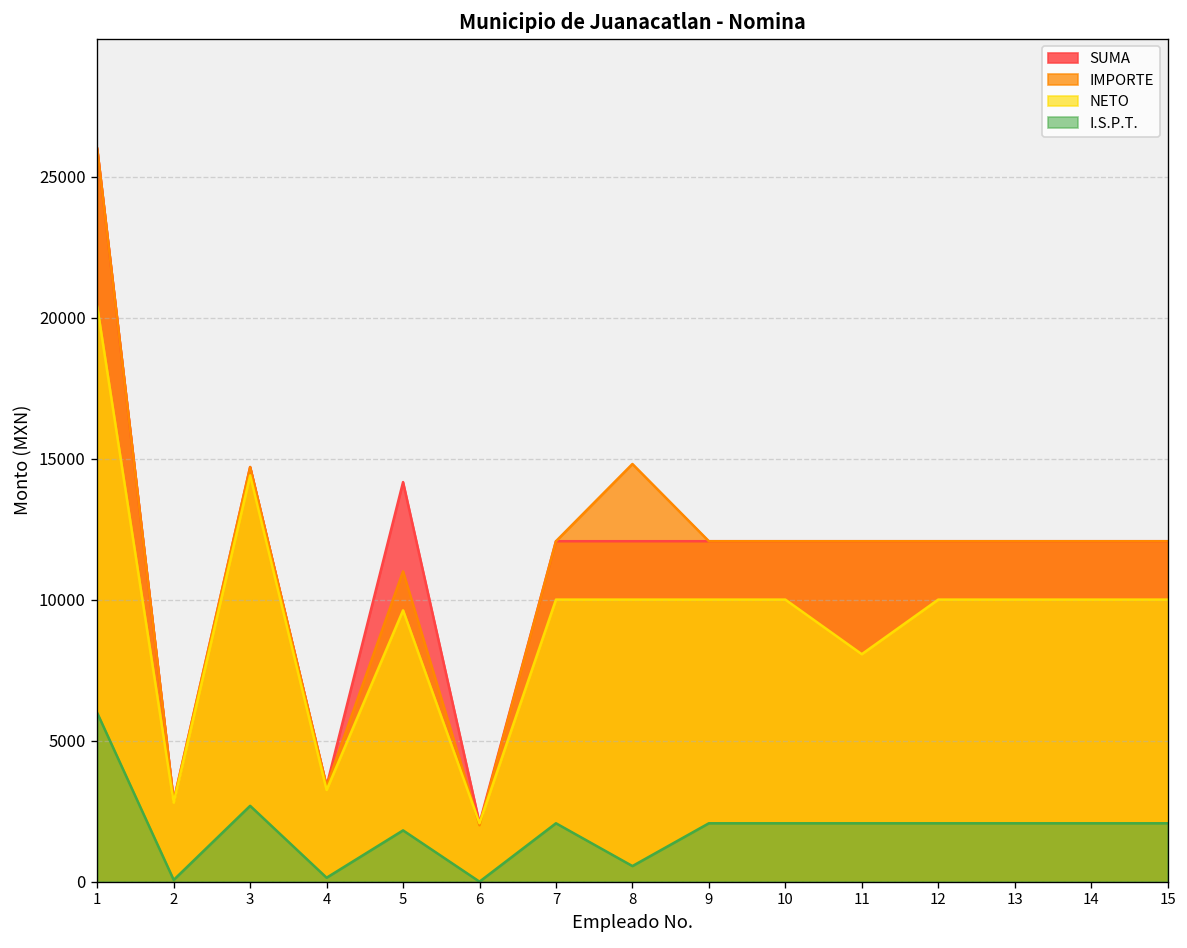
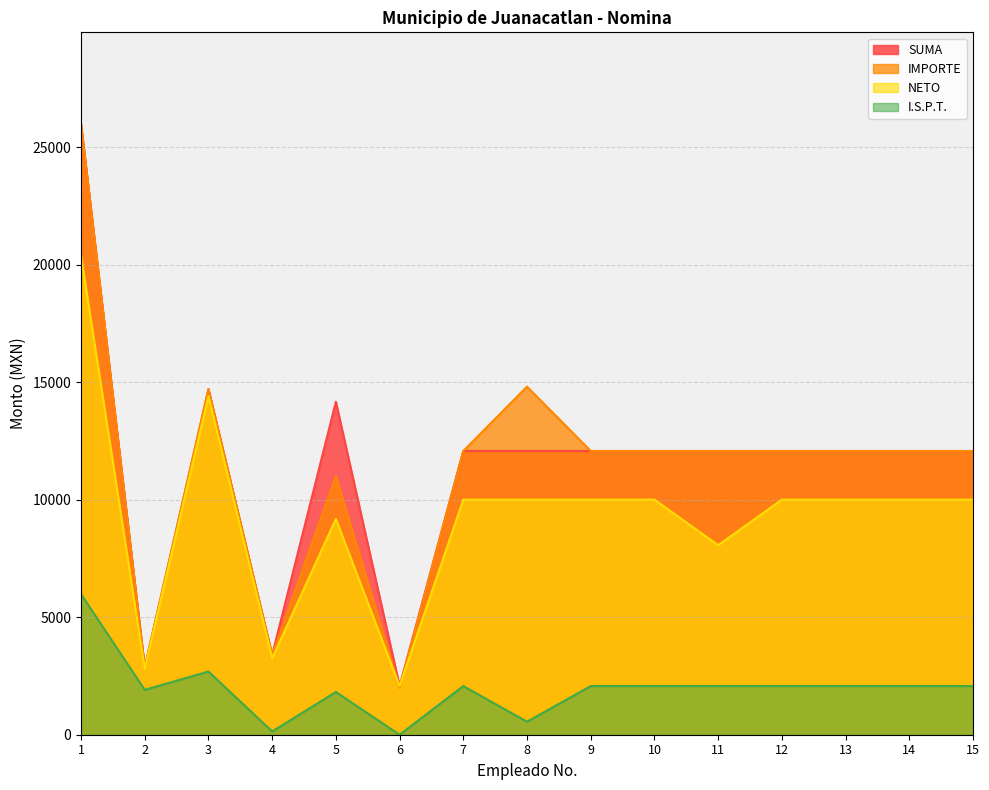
I.S.P.T., 2: 100 -> 1900
NETO, 5: 9600 -> 9200
